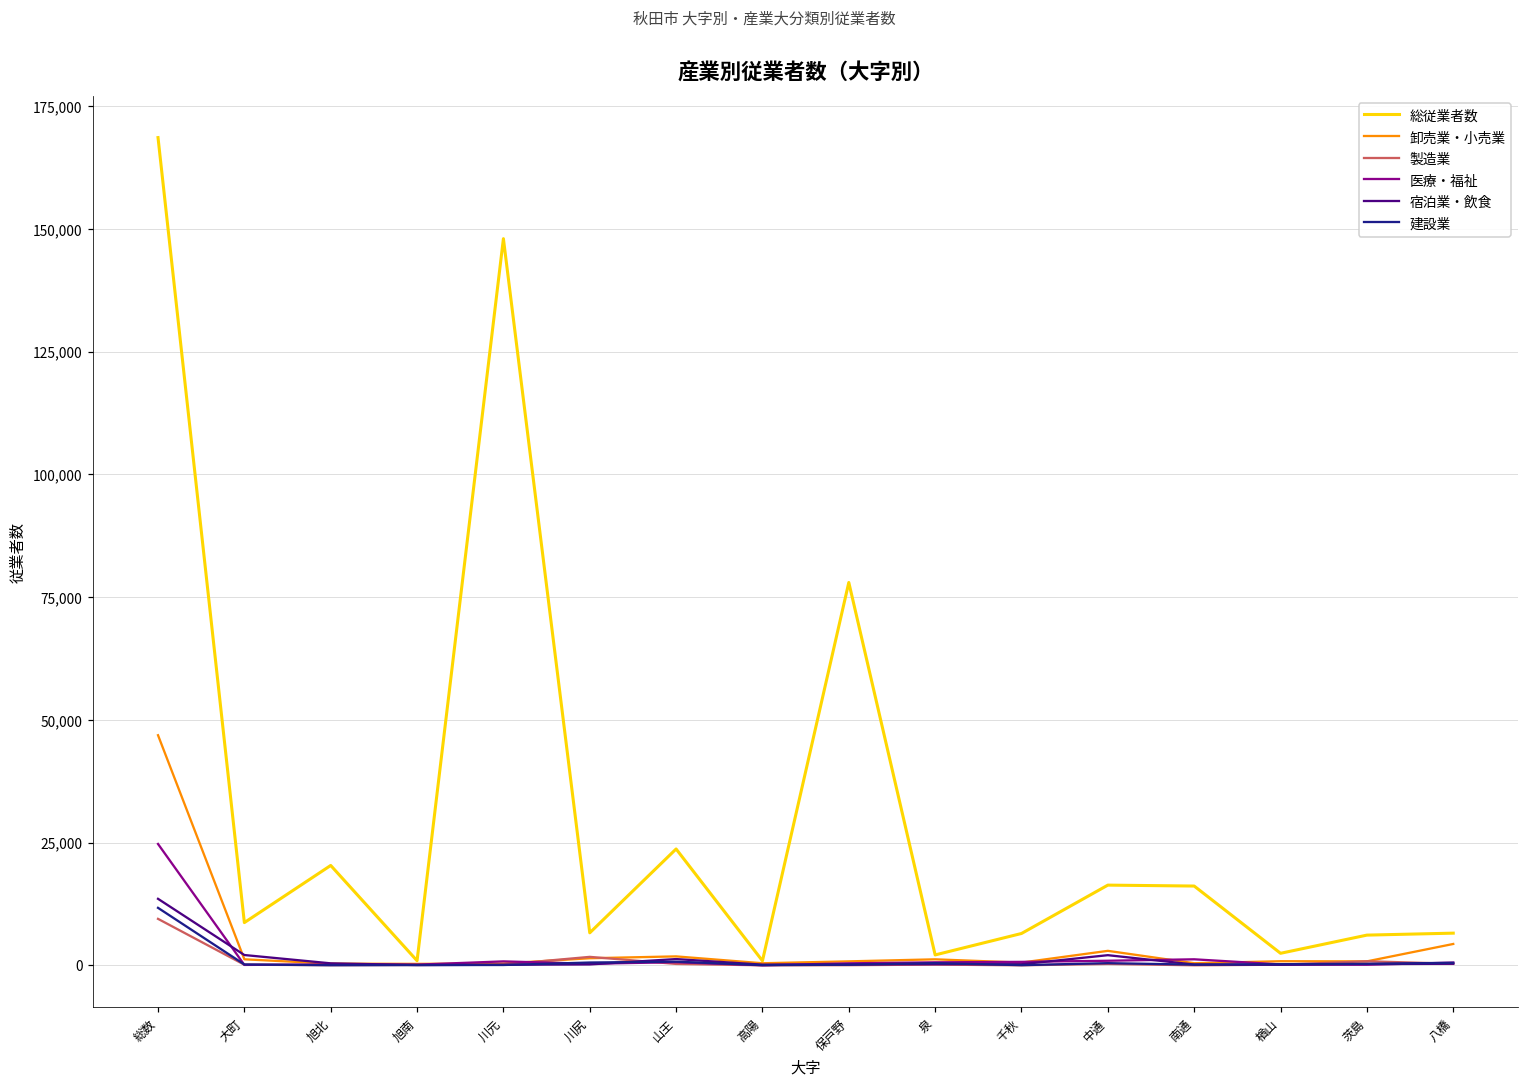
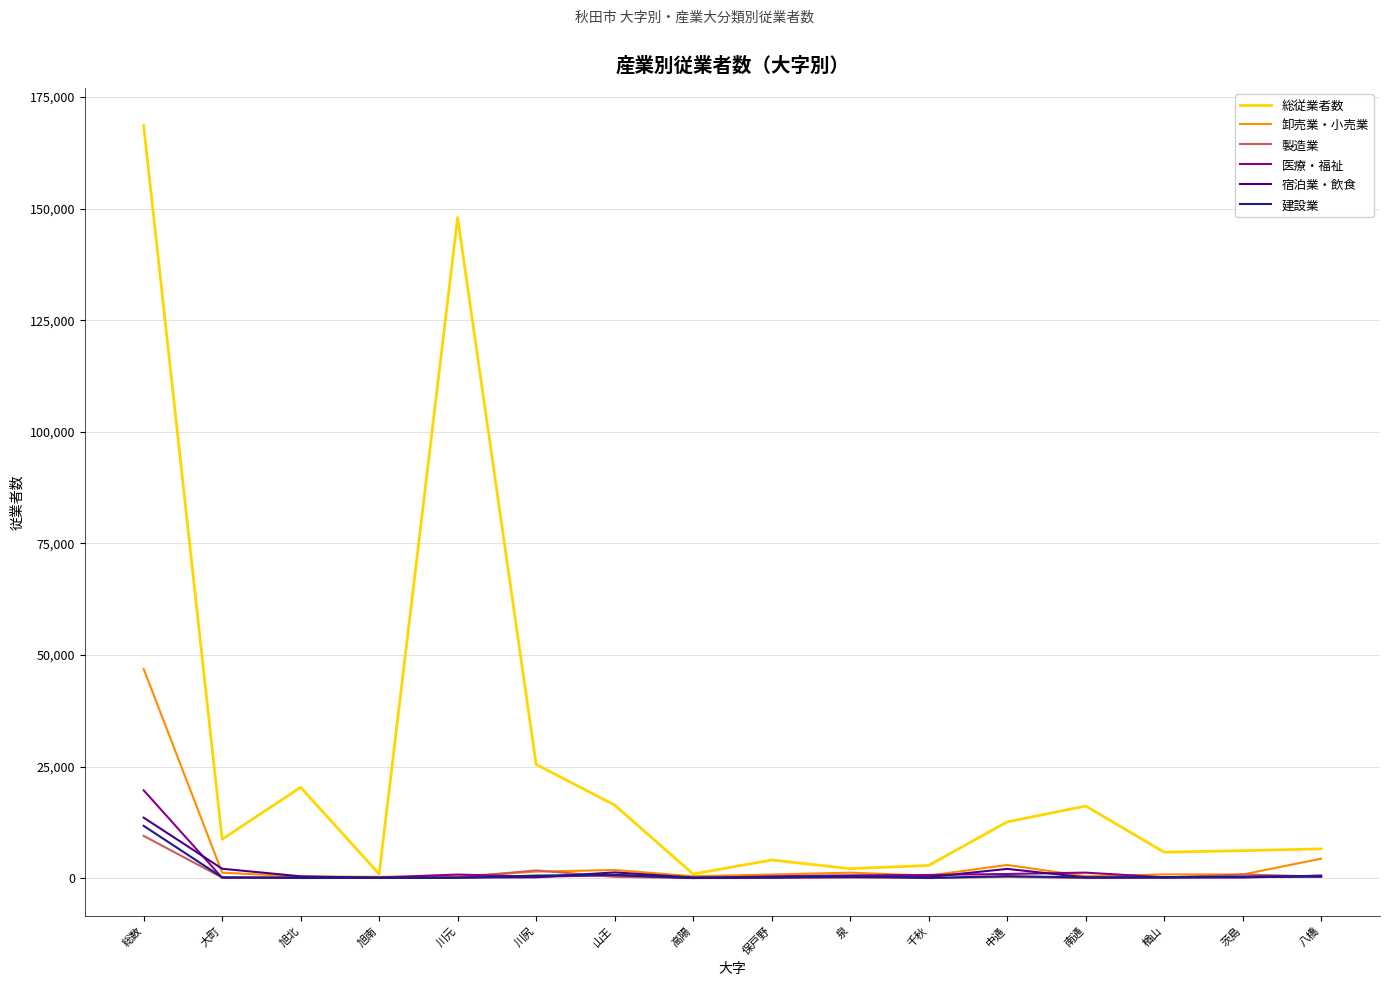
医療・福祉, 総数: 25,000 -> 20,000
総従業者数, 川尻: 7,000 -> 25,000
総従業者数, 山王: 24,000 -> 16,000
総従業者数, 保戸野: 78,000 -> 4,000
総従業者数, 千秋: 6,000 -> 3,000
総従業者数, 中通: 16,000 -> 13,000
総従業者数, 楢山: 2,000 -> 6,000
